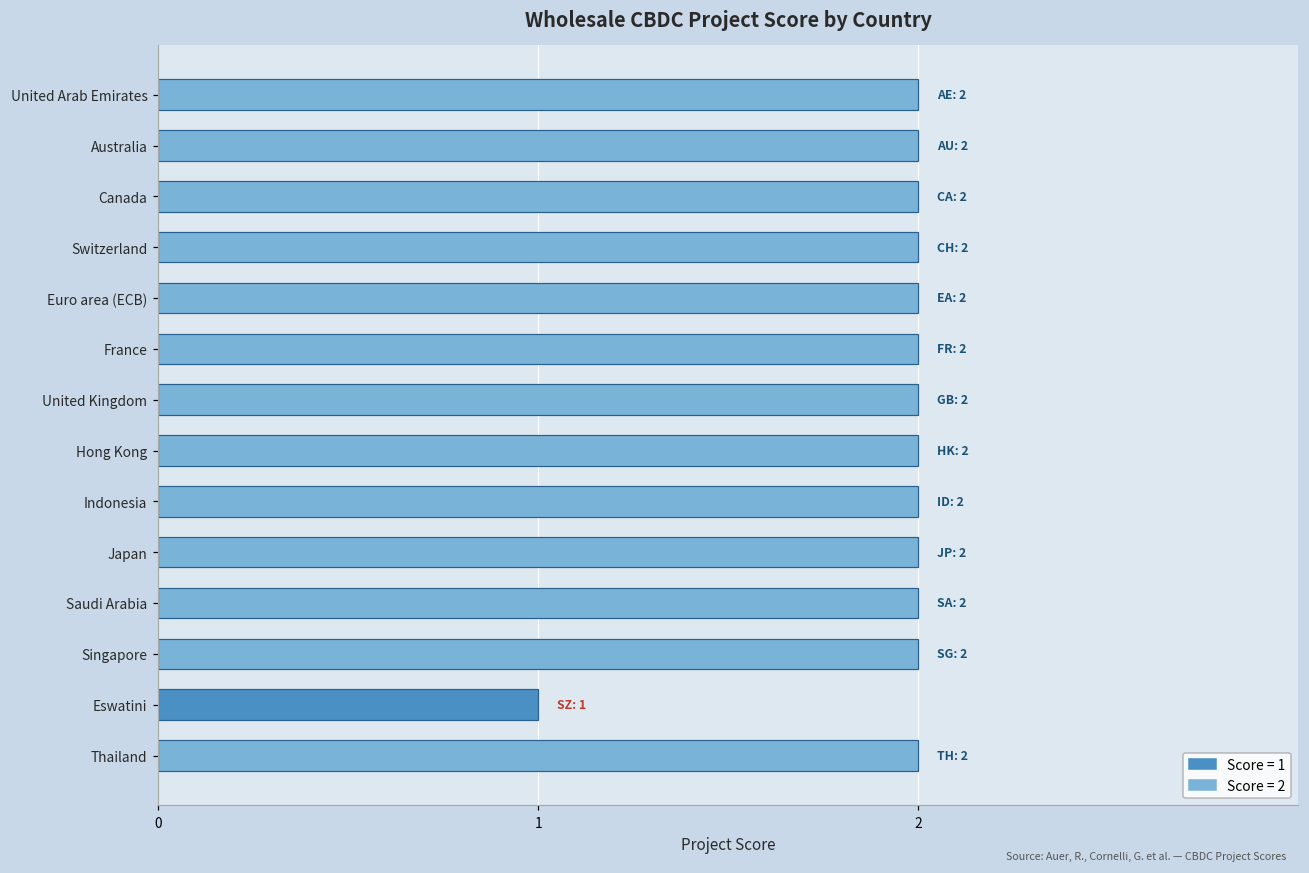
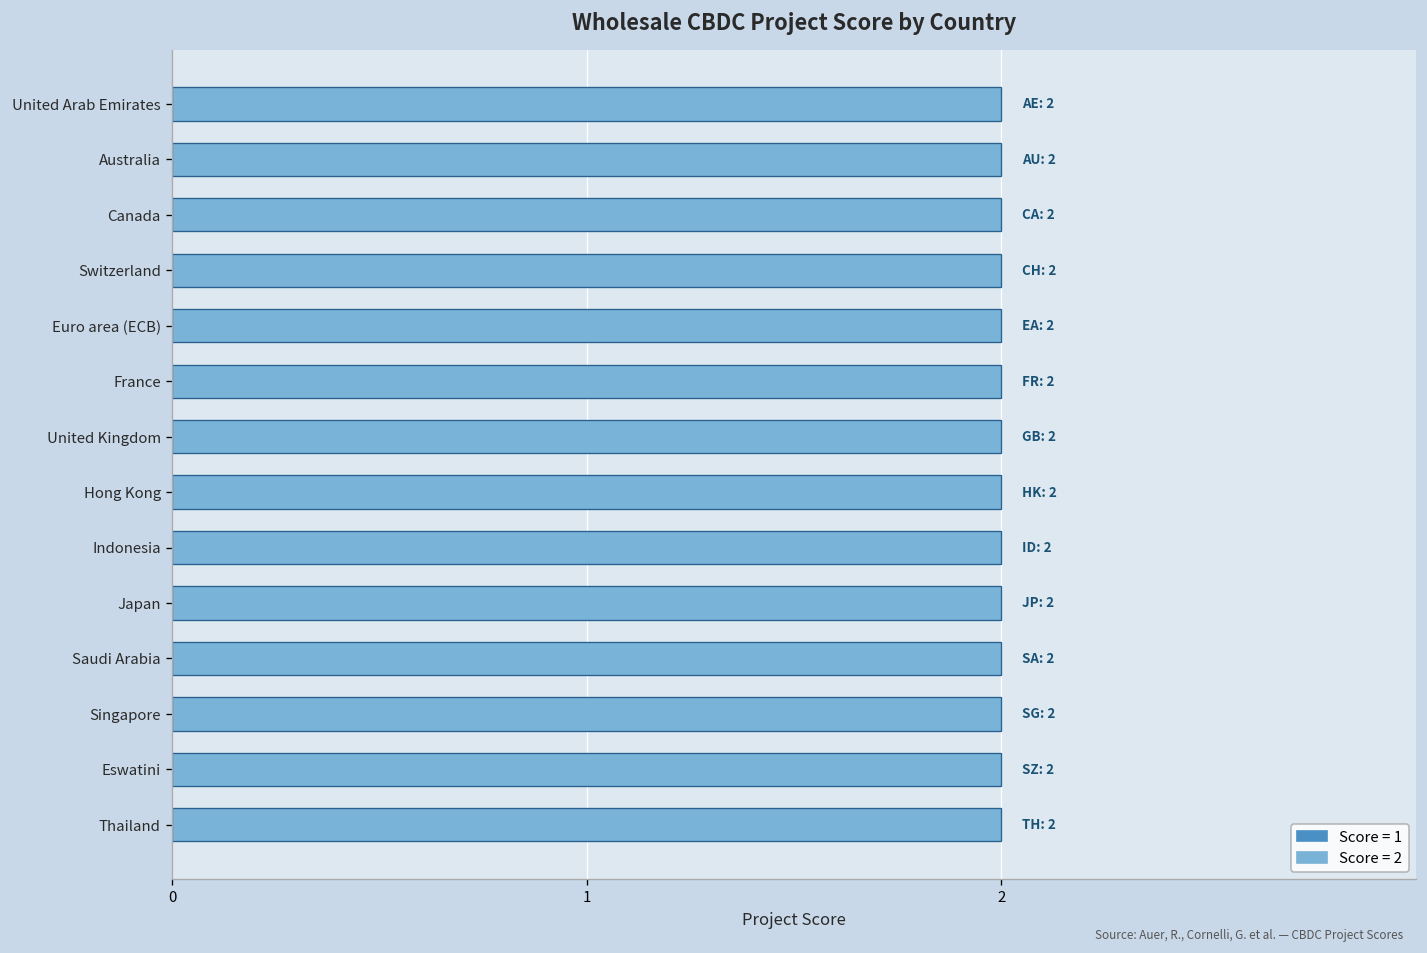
Eswatini: 1 -> 2
